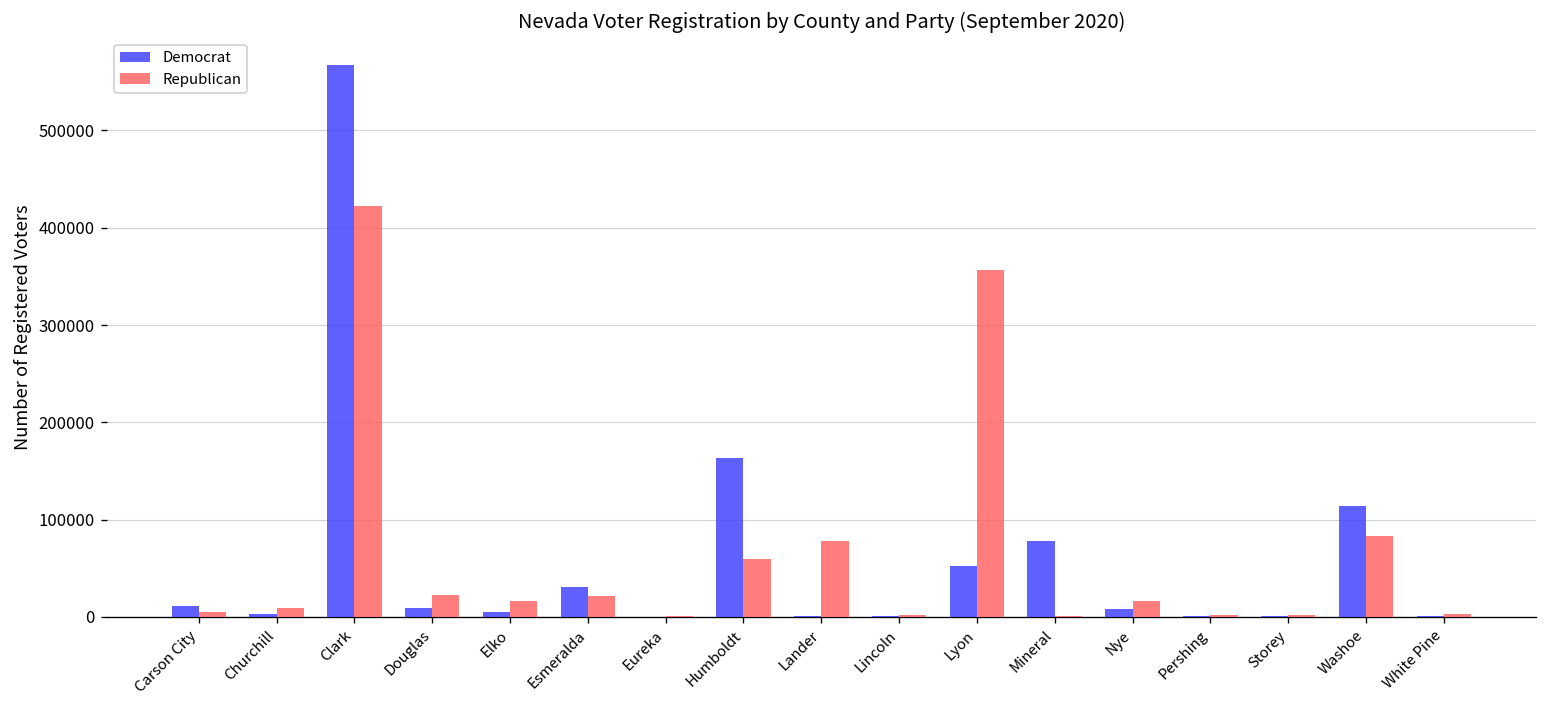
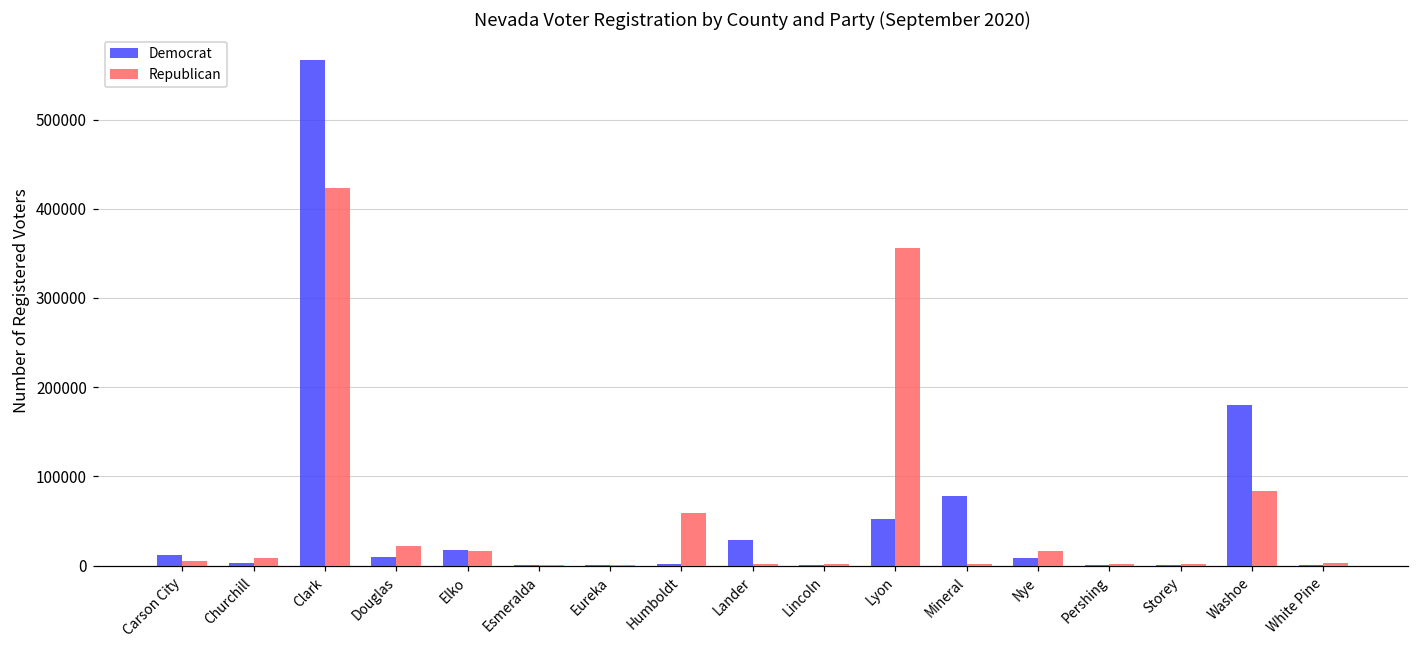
Democrat, Elko: 0 -> 20000
Democrat, Esmeralda: 30000 -> 0
Republican, Esmeralda: 20000 -> 0
Democrat, Humboldt: 160000 -> 0
Democrat, Lander: 0 -> 30000
Republican, Lander: 80000 -> 0
Democrat, Washoe: 110000 -> 180000
